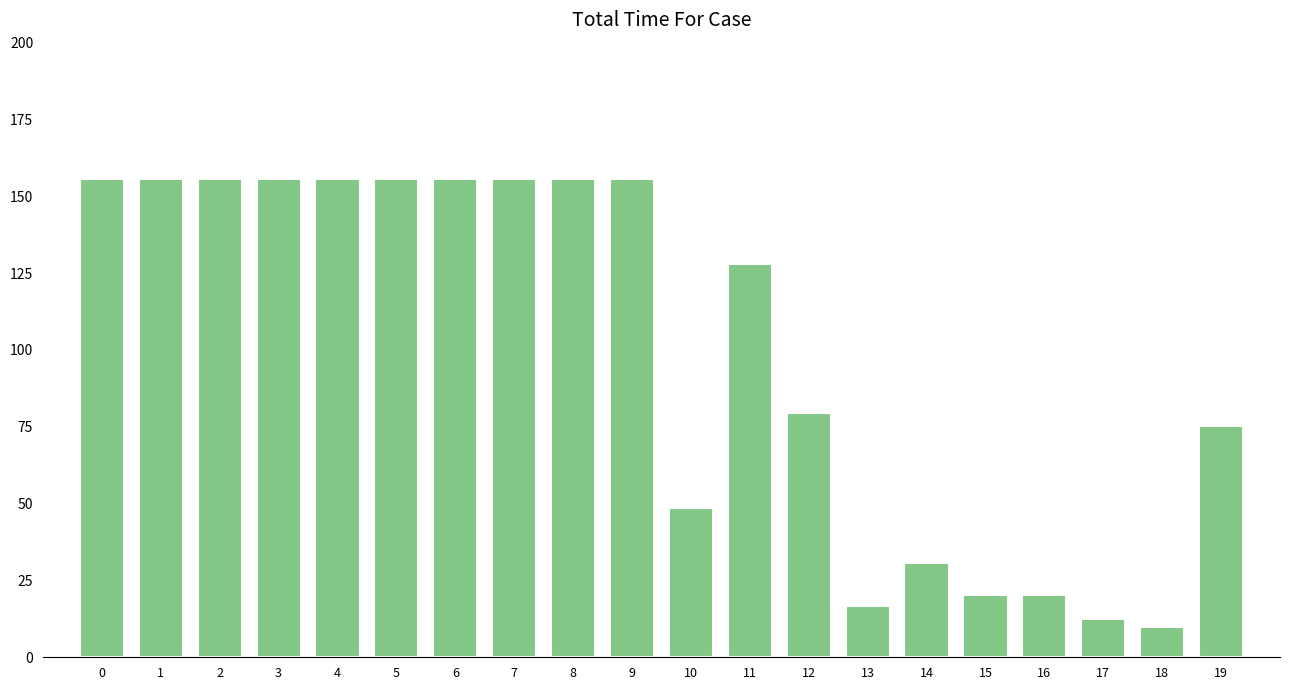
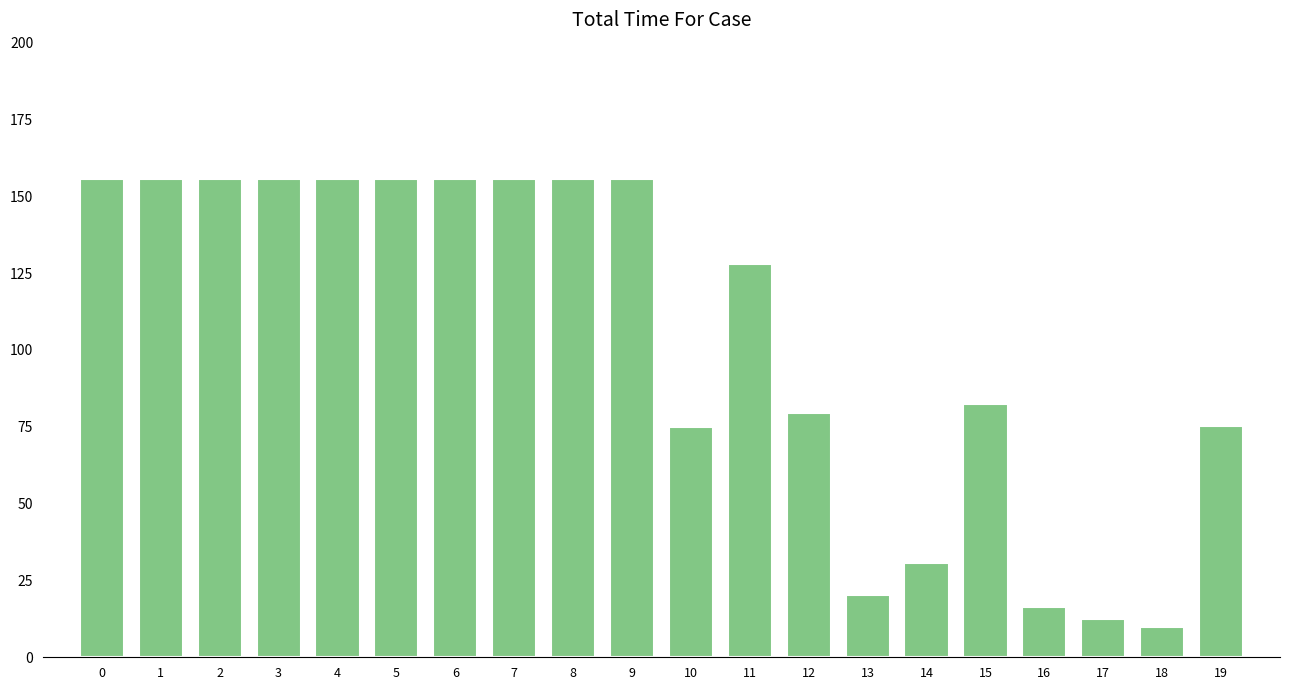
10: 49 -> 75
13: 17 -> 20
15: 20 -> 82
16: 20 -> 16
